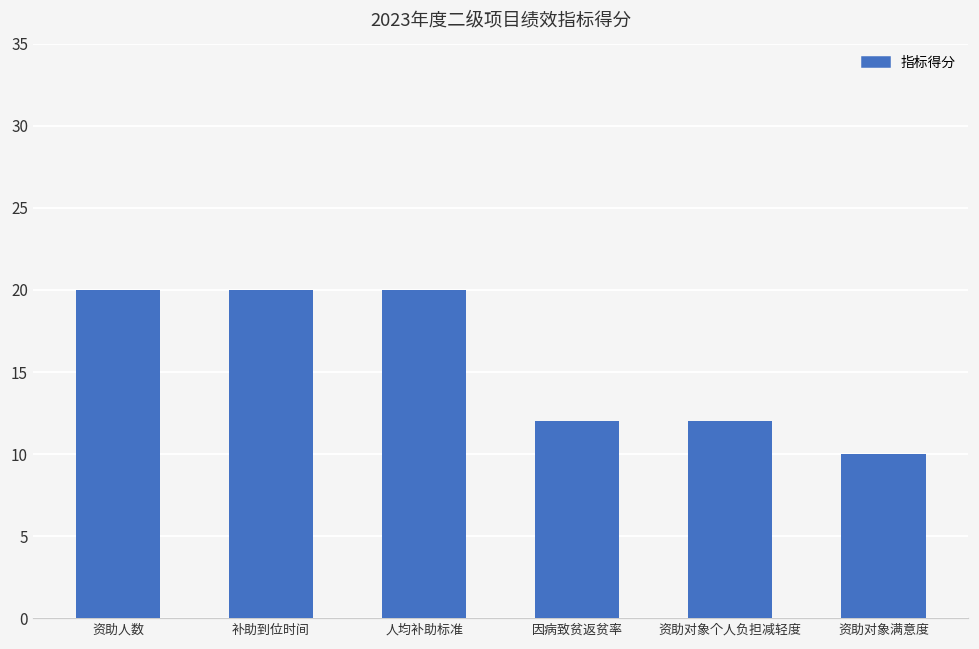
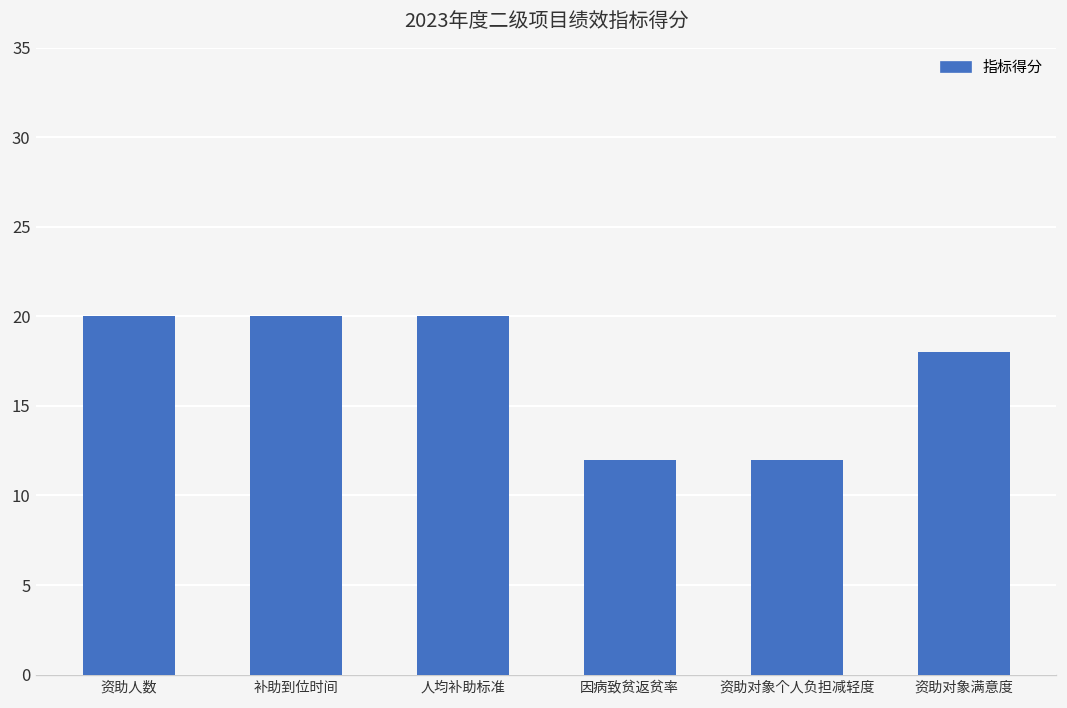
资助对象满意度: 10 -> 18
